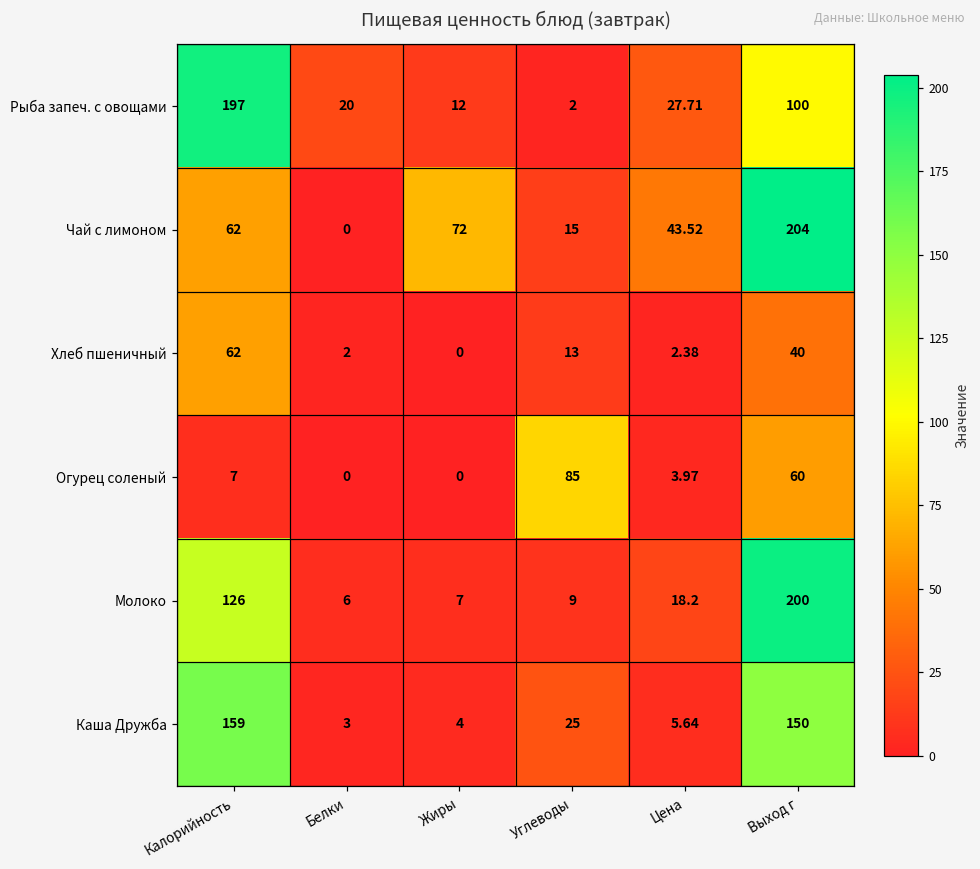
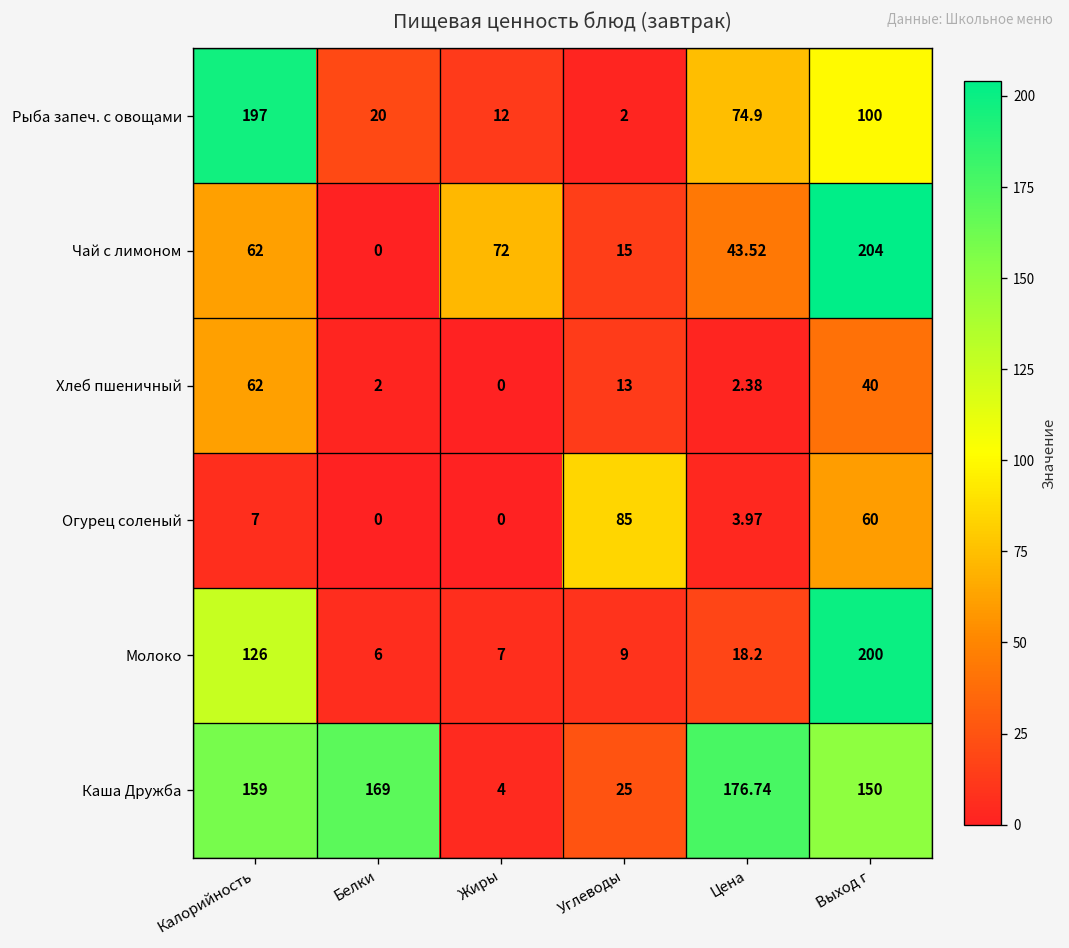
Рыба запеч. с овощами, Цена: 27.71 -> 74.9
Каша Дружба, Белки: 3 -> 169
Каша Дружба, Цена: 5.64 -> 176.74
